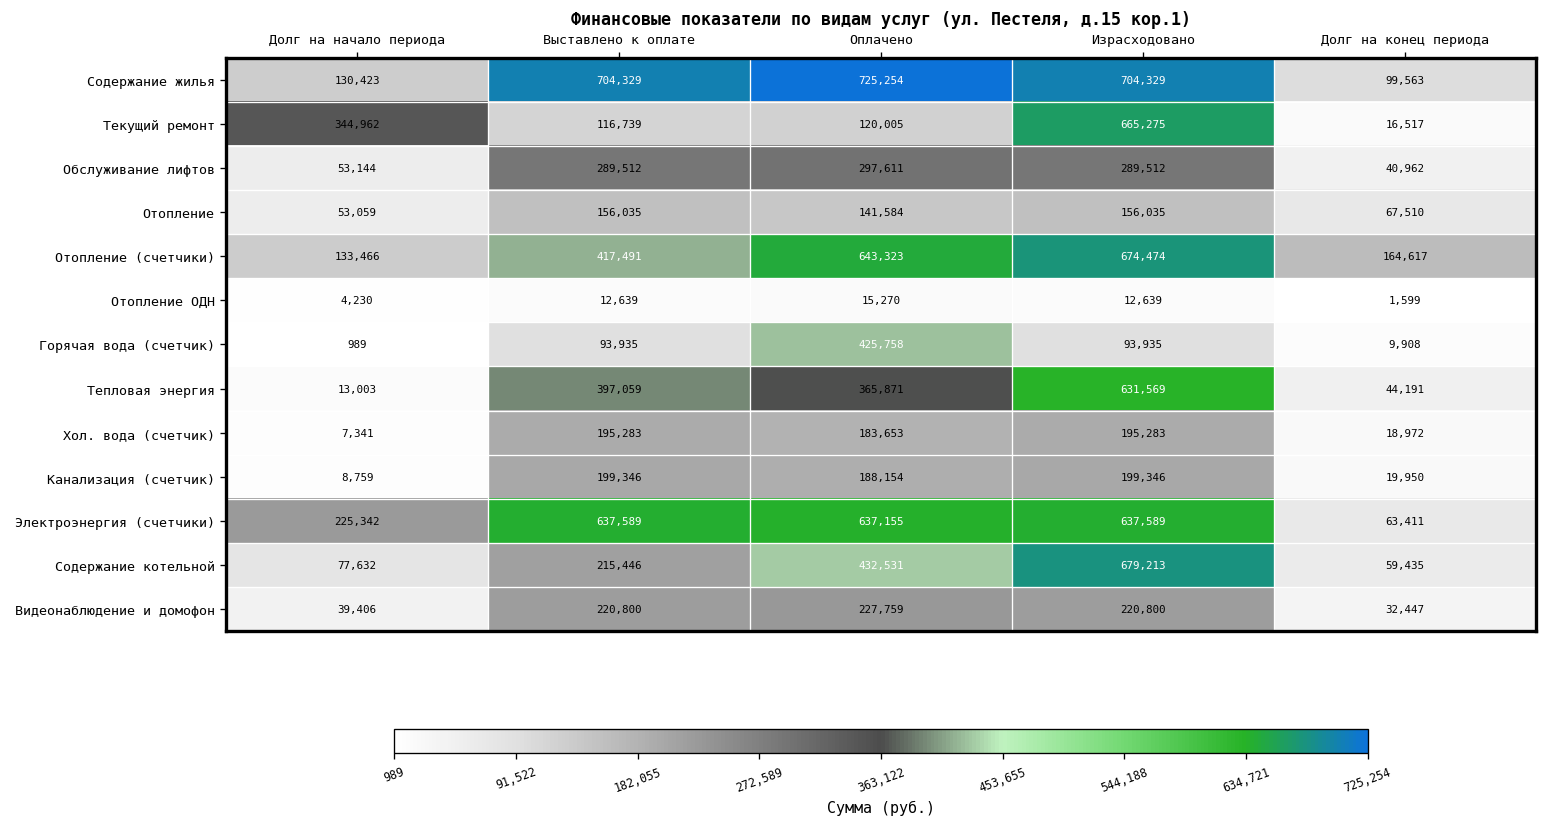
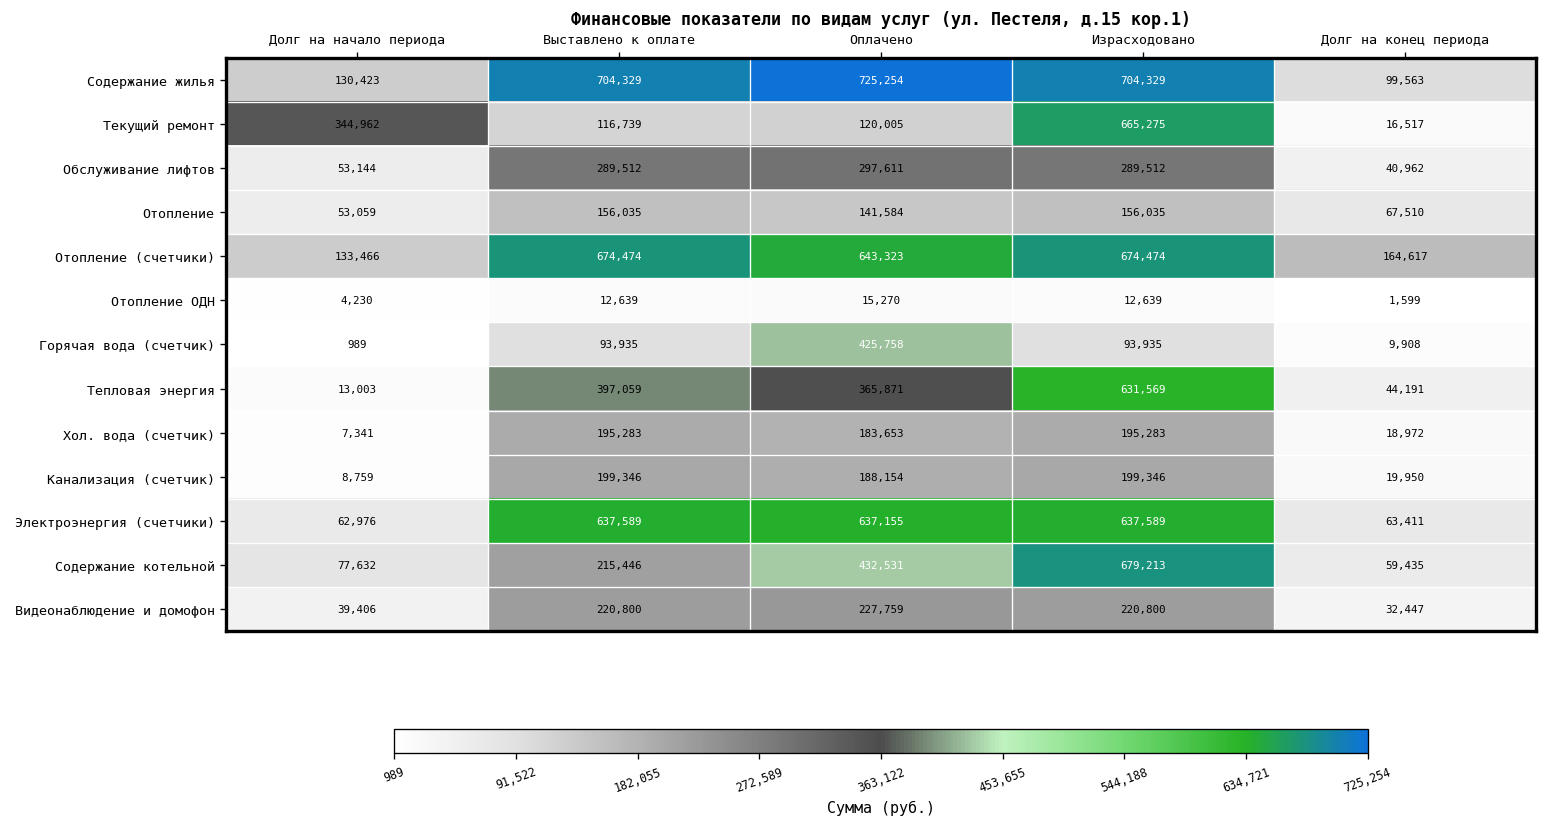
Отопление (счетчики), Выставлено к оплате: 417,491 -> 674,474
Электроэнергия (счетчики), Долг на начало периода: 225,342 -> 62,976
